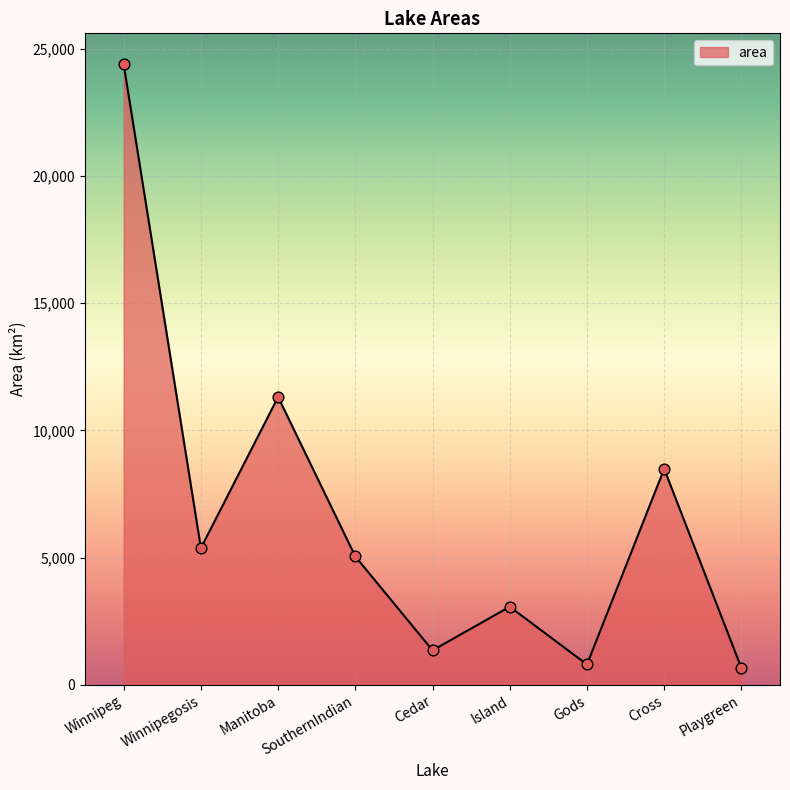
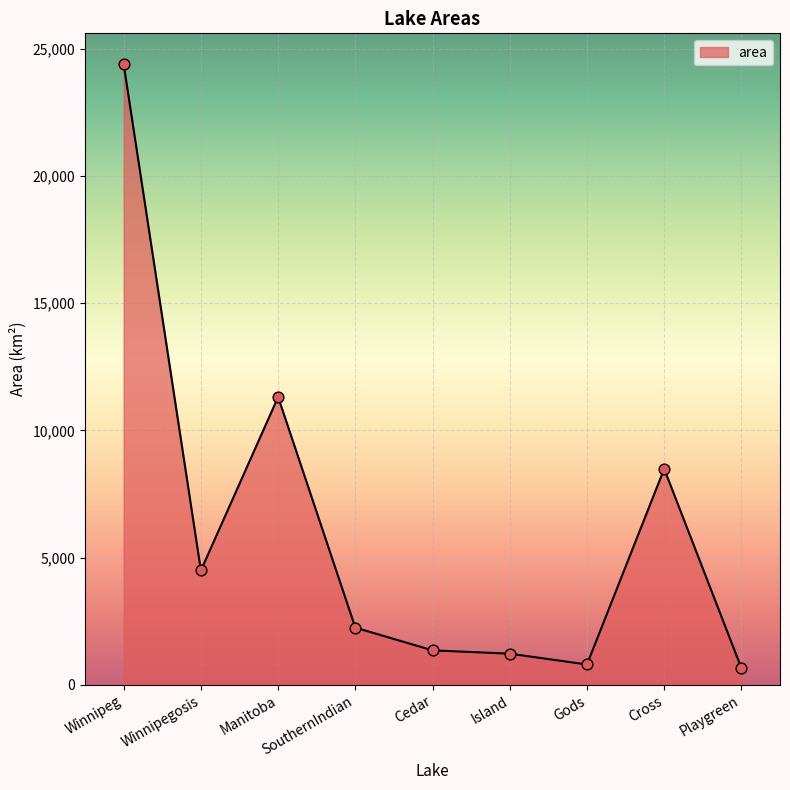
Winnipegosis: 5,400 -> 4,500
SouthernIndian: 5,000 -> 2,200
Island: 3,100 -> 1,200
